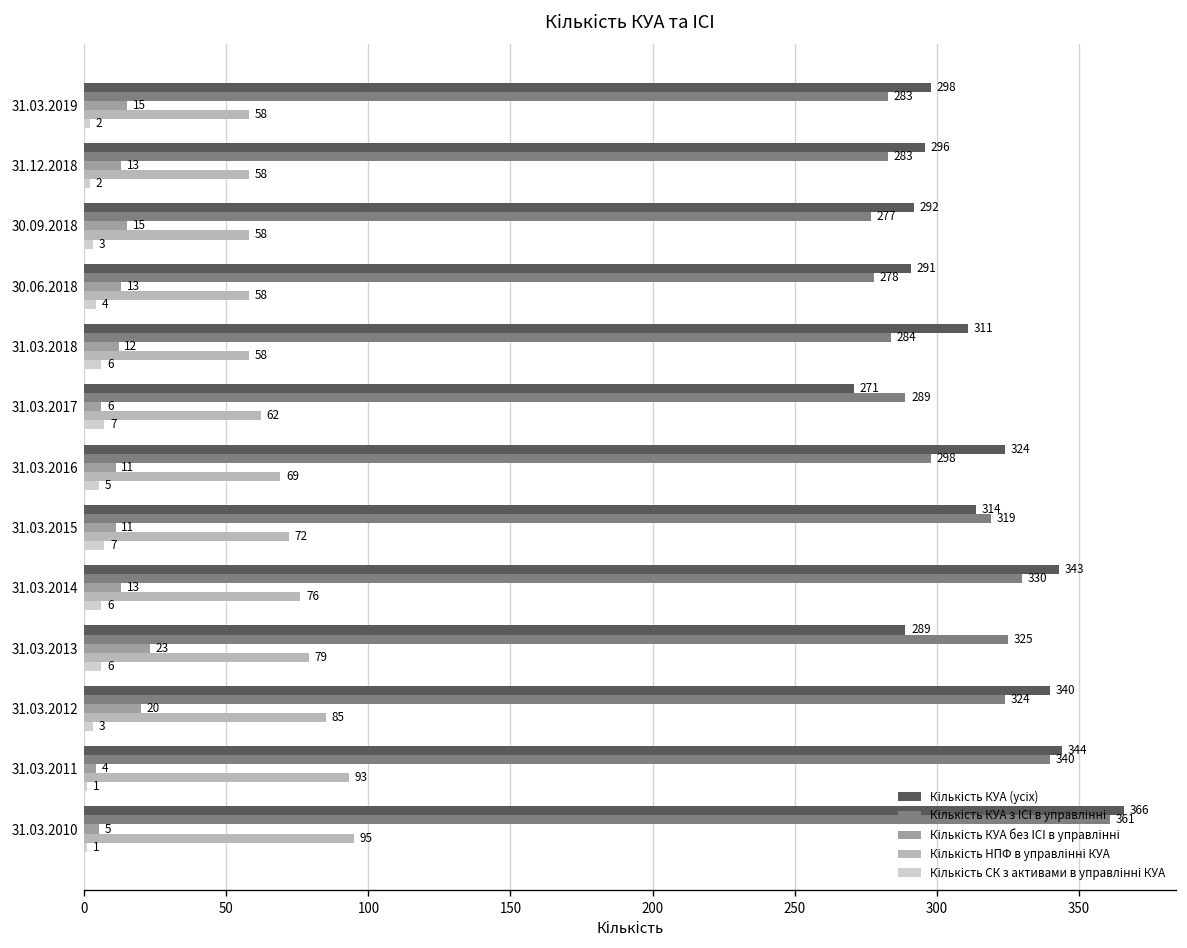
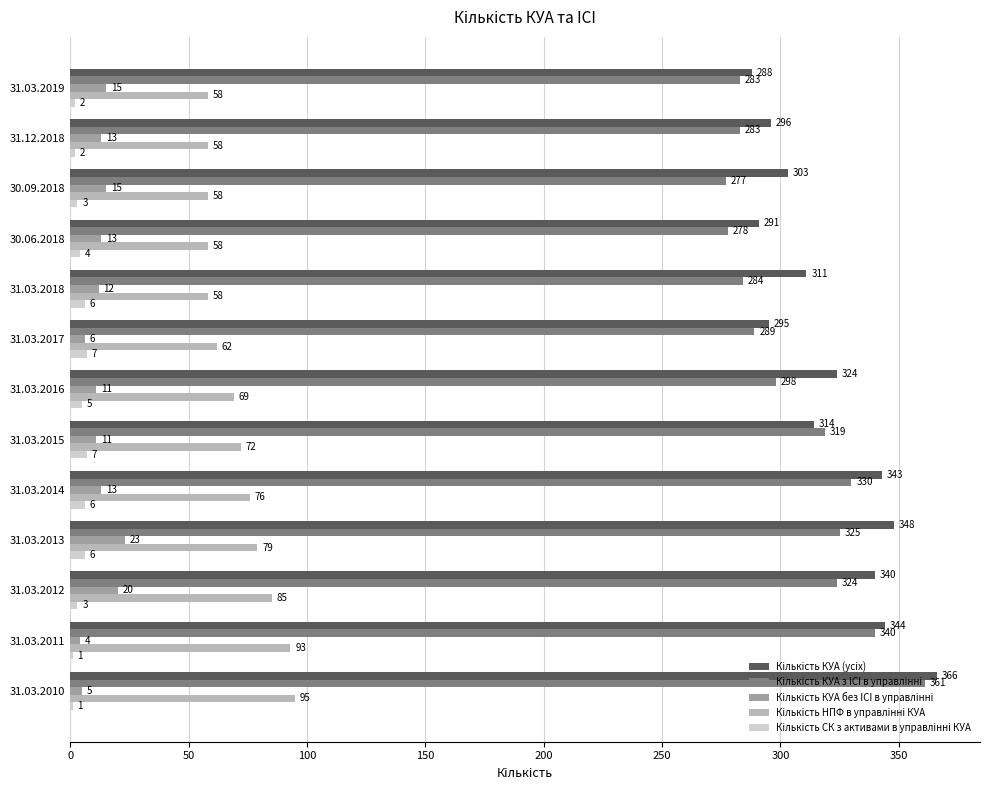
Кількість КУА (усіх), 31.03.2019: 298 -> 288
Кількість КУА (усіх), 30.09.2018: 292 -> 303
Кількість КУА (усіх), 31.03.2017: 271 -> 295
Кількість КУА (усіх), 31.03.2013: 289 -> 348
